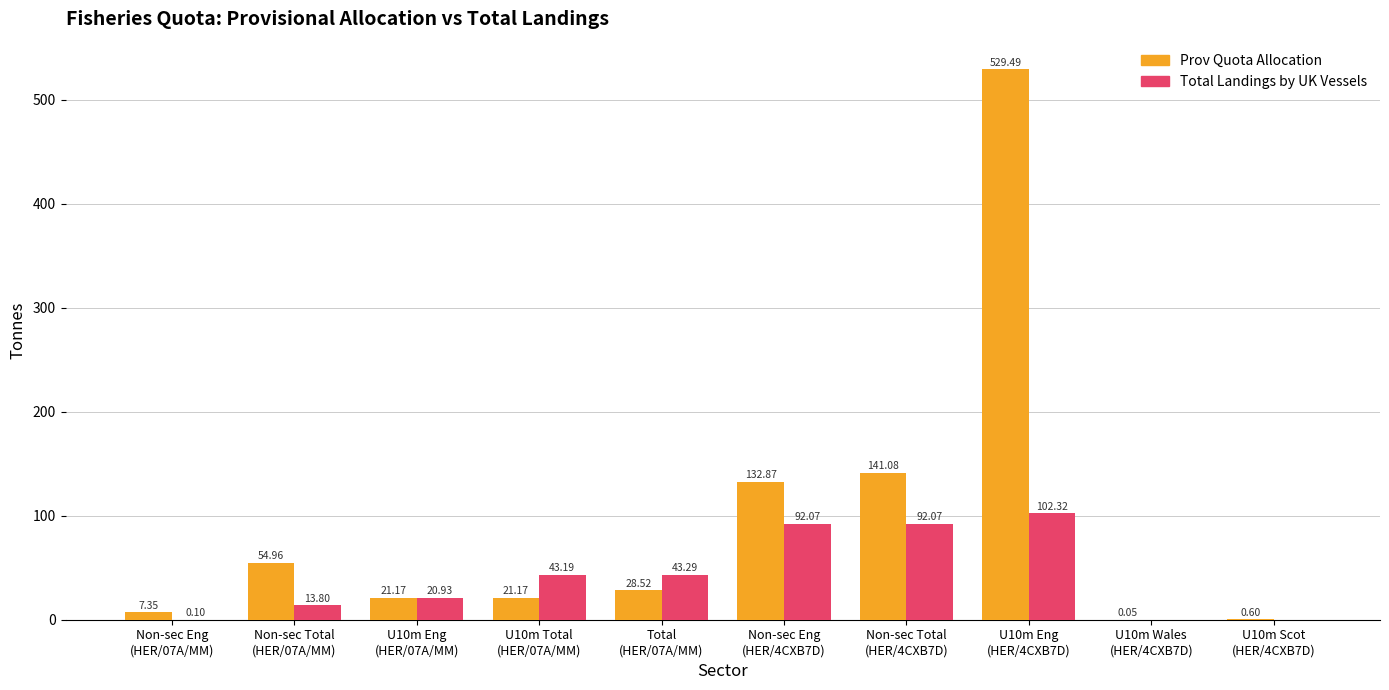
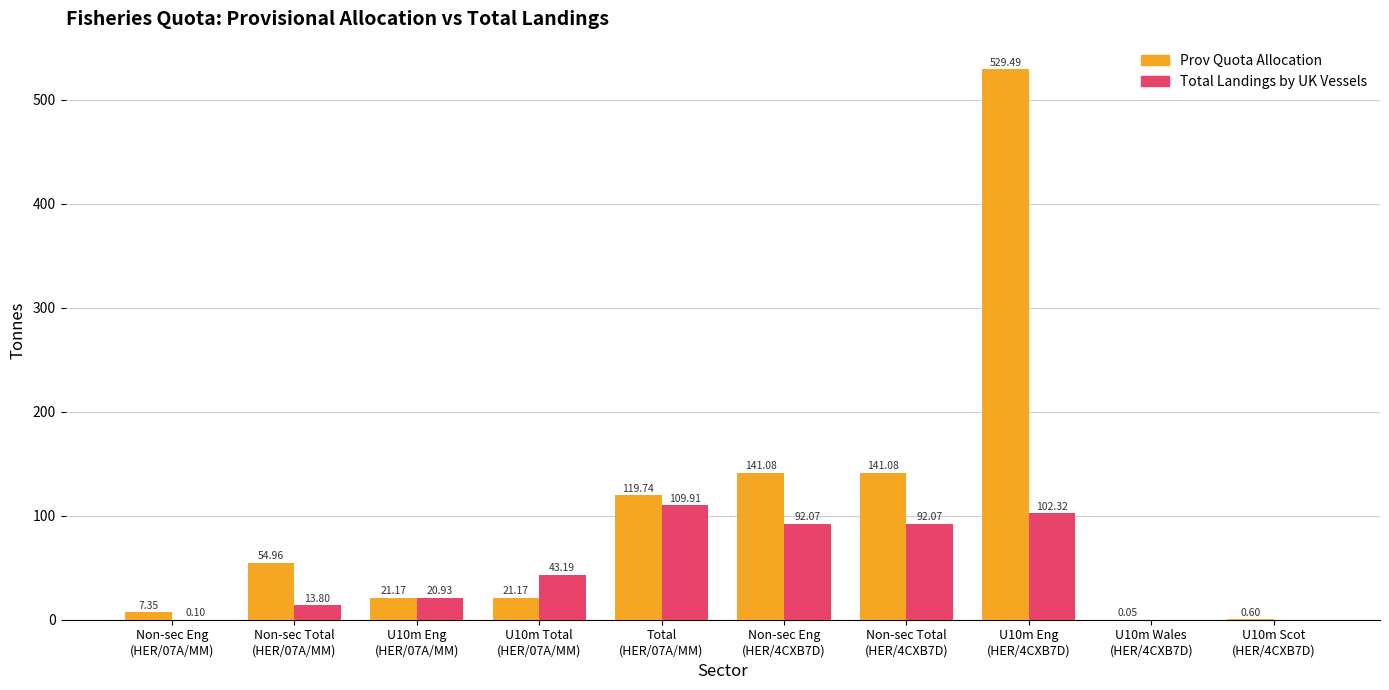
Prov Quota Allocation, Total (HER/07A/MM): 28.52 -> 119.74
Total Landings by UK Vessels, Total (HER/07A/MM): 43.29 -> 109.91
Prov Quota Allocation, Non-sec Eng (HER/4CXB7D): 132.87 -> 141.08
